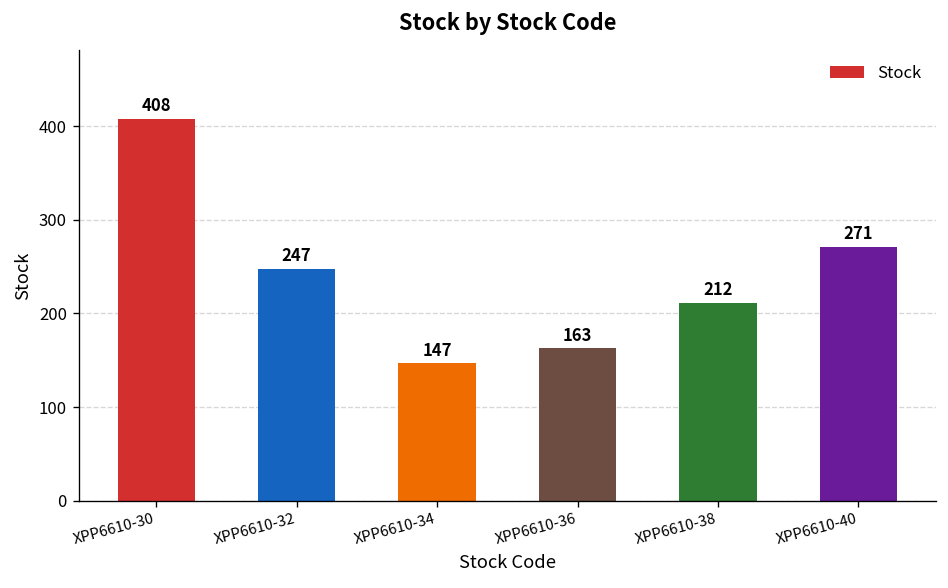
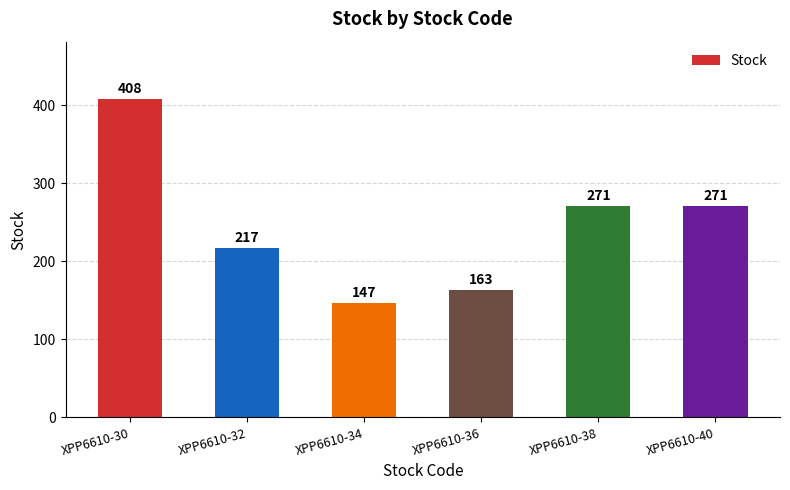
XPP6610-32: 247 -> 217
XPP6610-38: 212 -> 271
